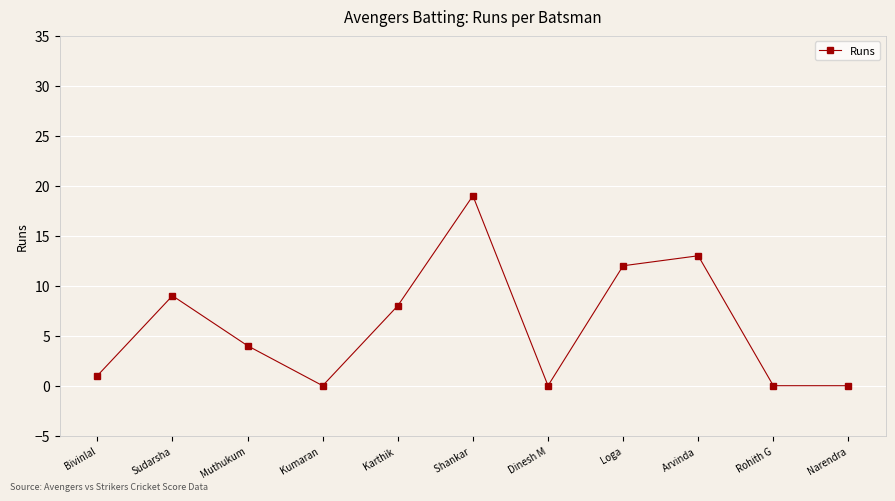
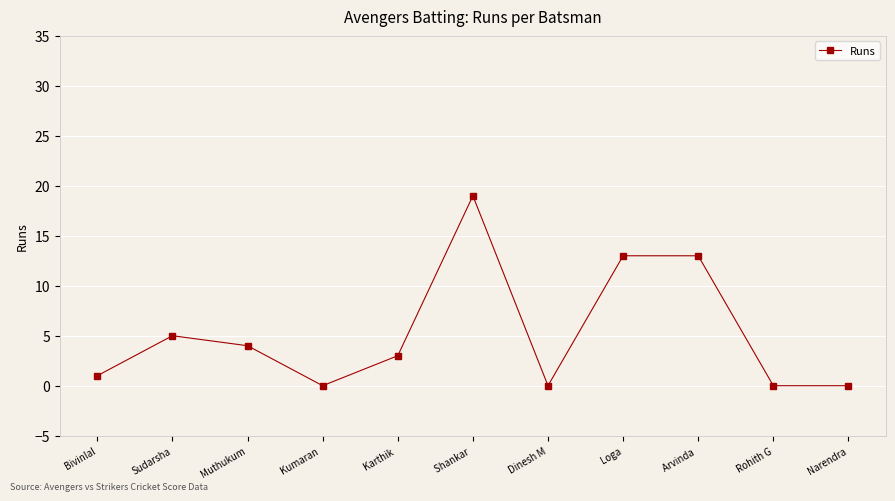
Sudarsha: 9 -> 5
Karthik: 8 -> 3
Loga: 12 -> 13
